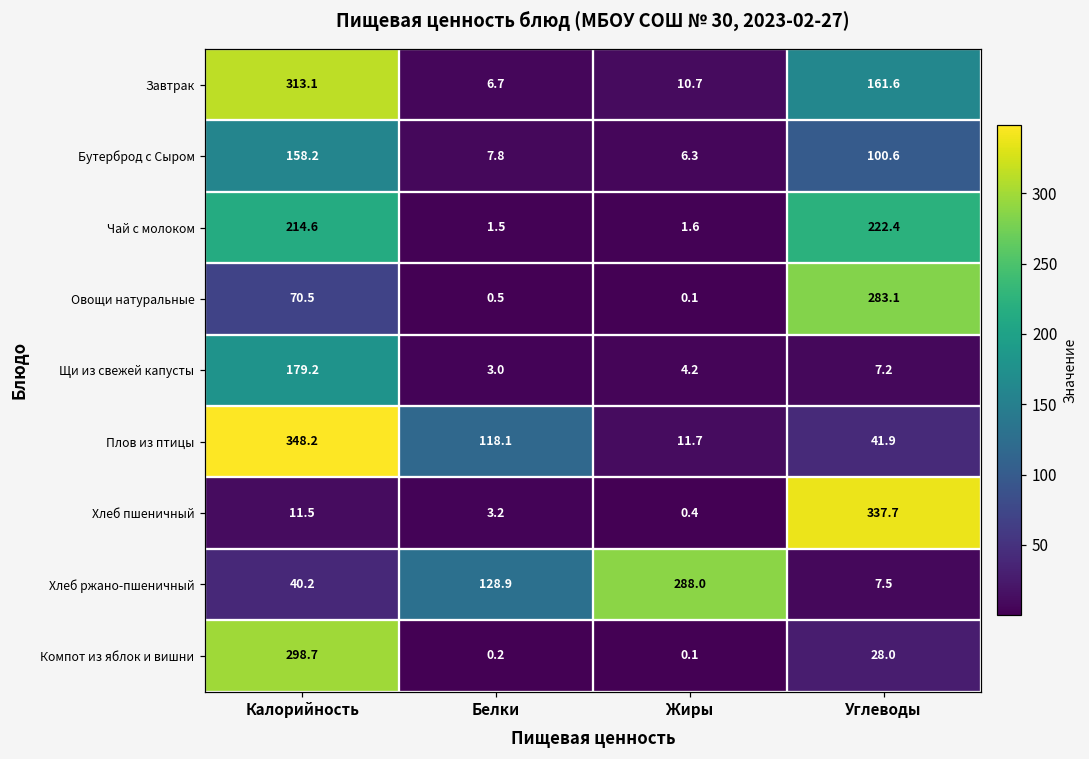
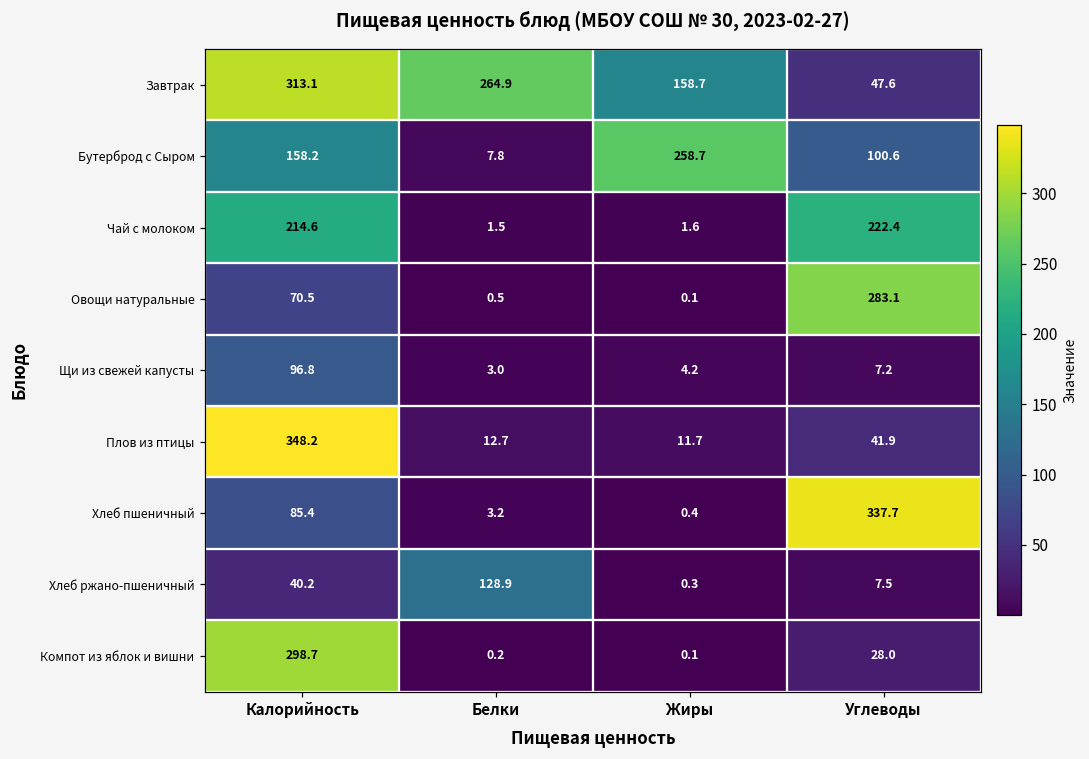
Завтрак, Белки: 6.7 -> 264.9
Завтрак, Жиры: 10.7 -> 158.7
Завтрак, Углеводы: 161.6 -> 47.6
Бутерброд с Сыром, Жиры: 6.3 -> 258.7
Щи из свежей капусты, Калорийность: 179.2 -> 96.8
Плов из птицы, Белки: 118.1 -> 12.7
Хлеб пшеничный, Калорийность: 11.5 -> 85.4
Хлеб ржано-пшеничный, Жиры: 288.0 -> 0.3
